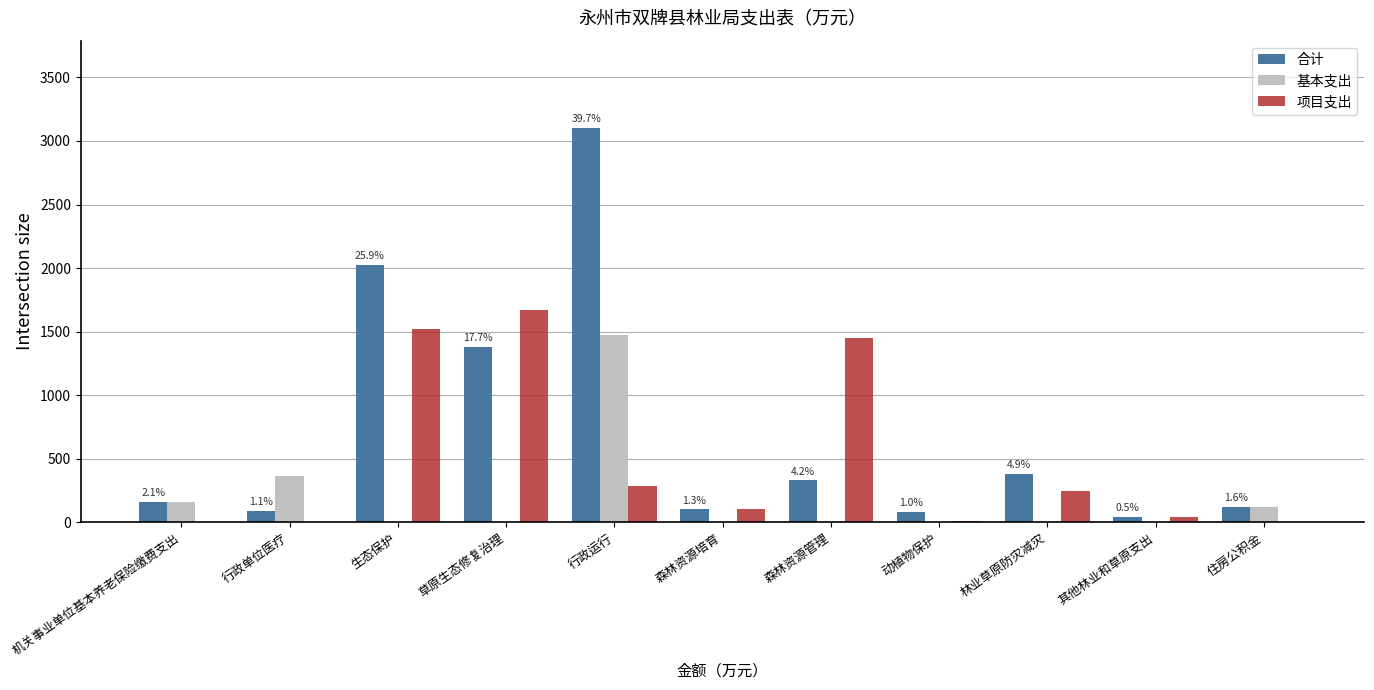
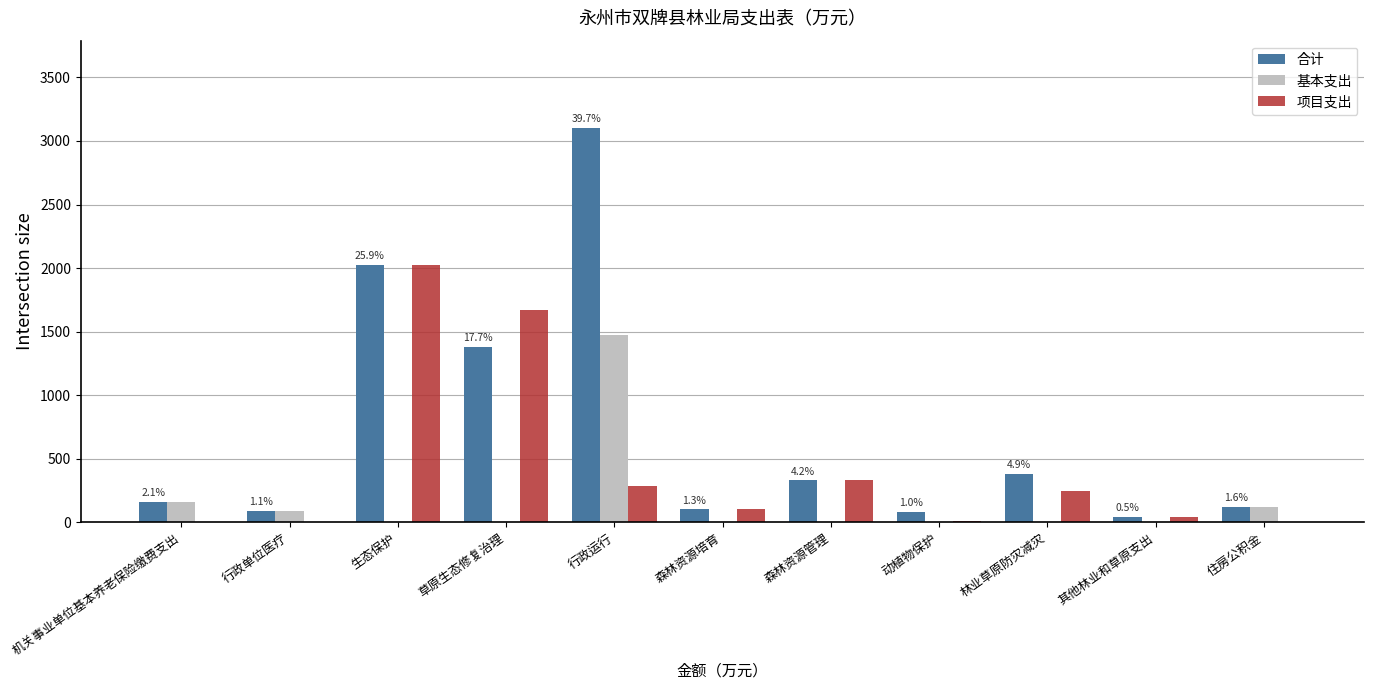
基本支出, 行政单位医疗: 370 -> 90
项目支出, 生态保护: 1520 -> 2020
项目支出, 森林资源管理: 1450 -> 330
